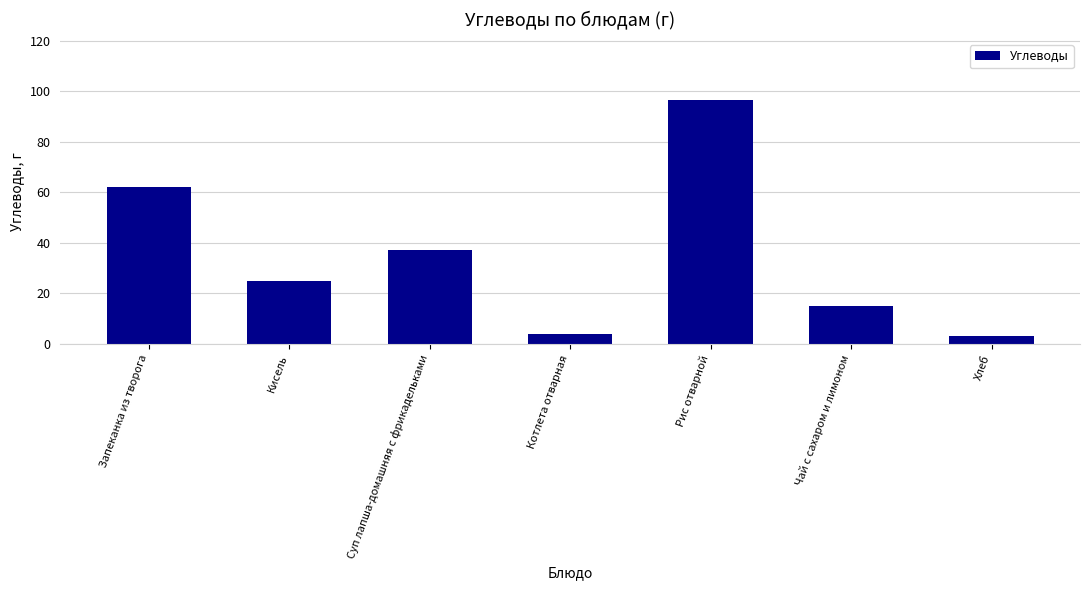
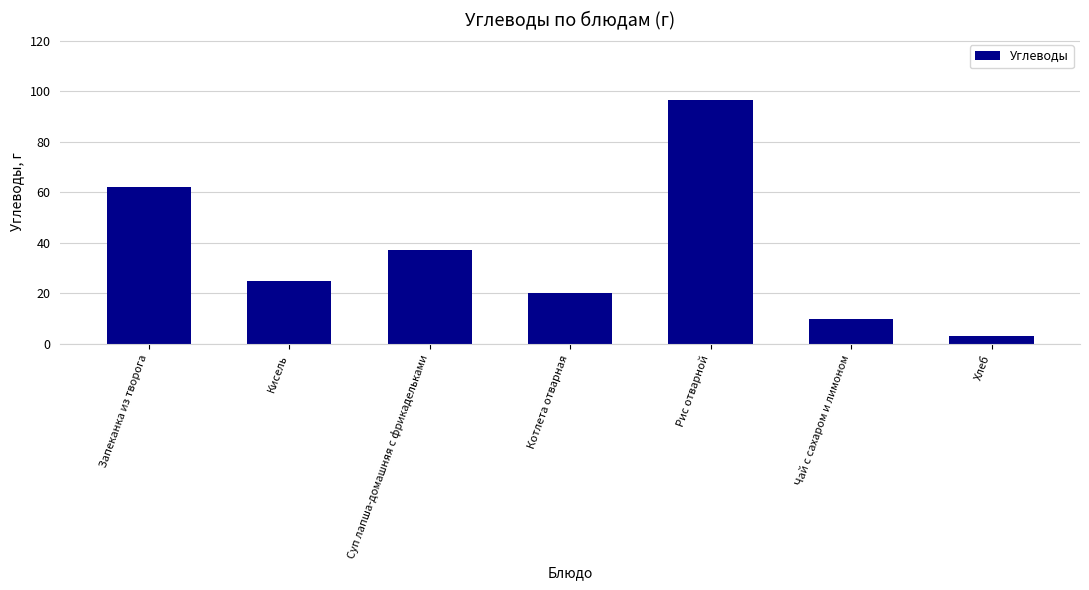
Котлета отварная: 4 -> 20
Чай с сахаром и лимоном: 15 -> 10
